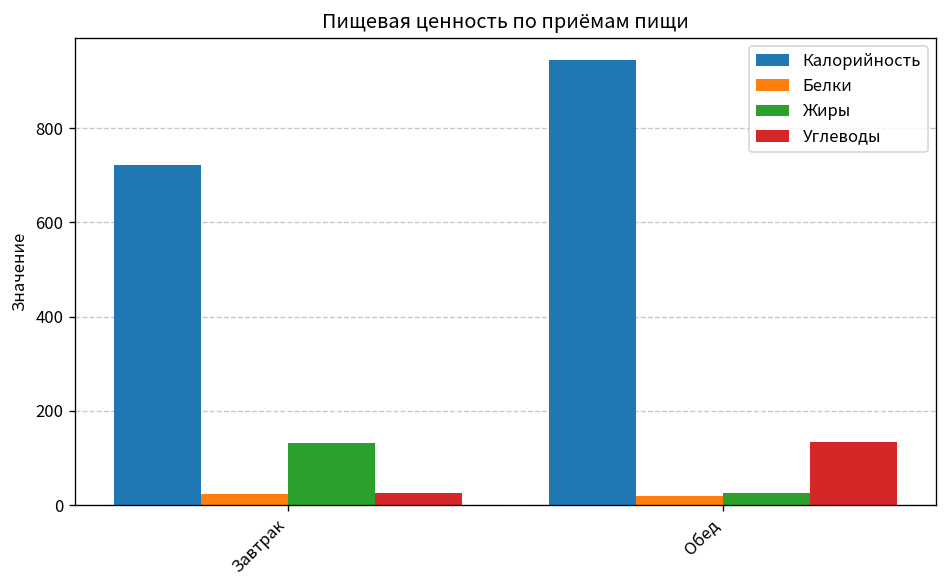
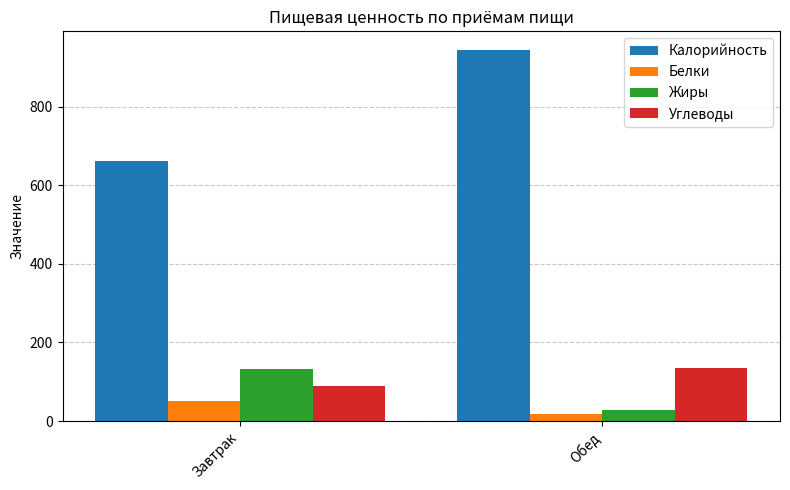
Калорийность, Завтрак: 720 -> 660
Белки, Завтрак: 20 -> 50
Углеводы, Завтрак: 30 -> 90
